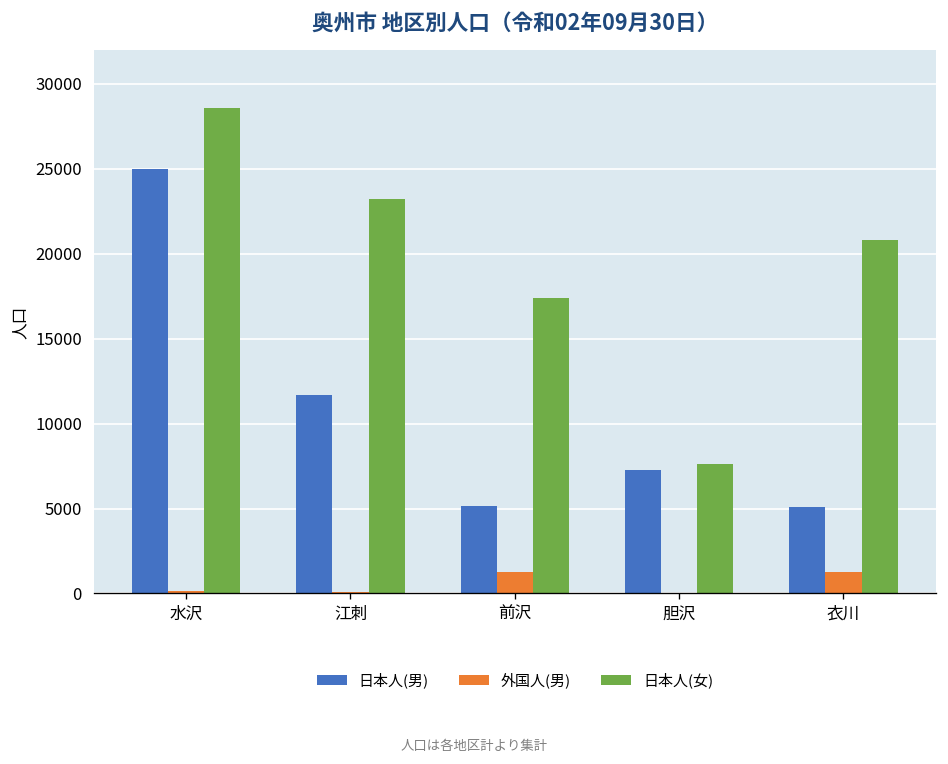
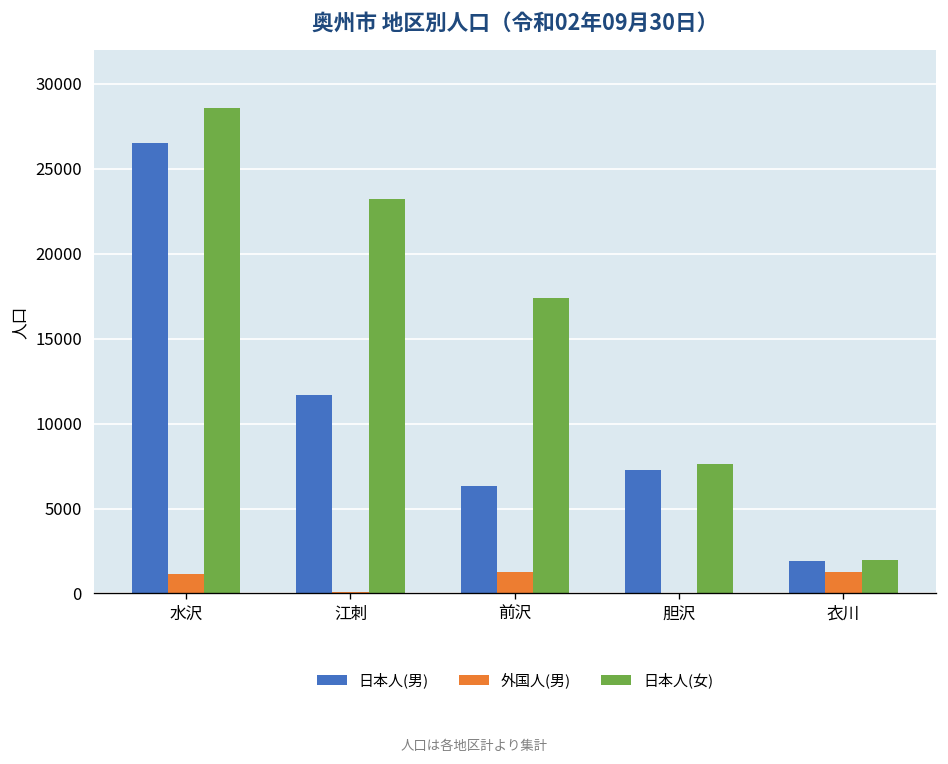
日本人(男), 水沢: 25000 -> 26500
外国人(男), 水沢: 100 -> 1100
日本人(男), 前沢: 5100 -> 6300
日本人(男), 衣川: 5100 -> 1900
日本人(女), 衣川: 20800 -> 2000
